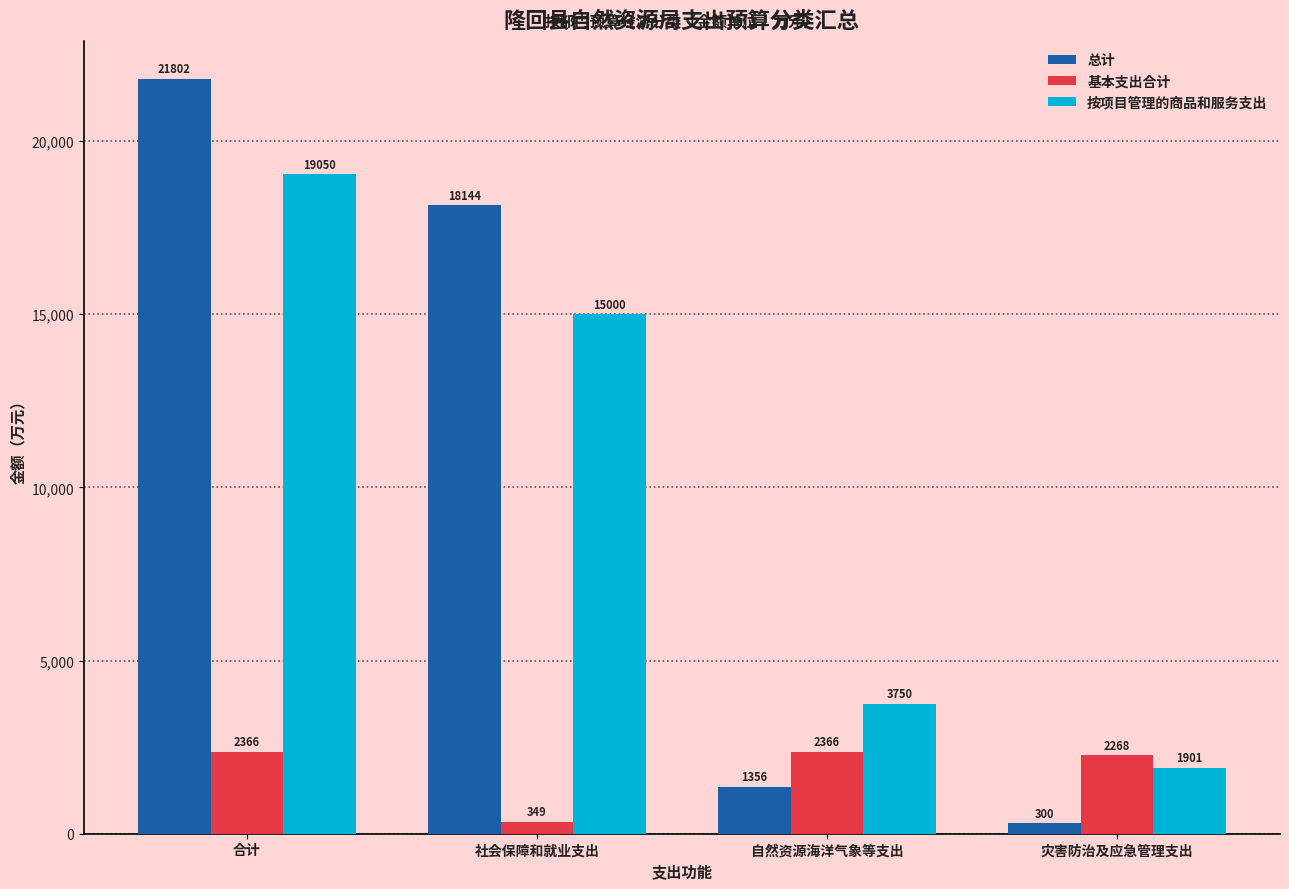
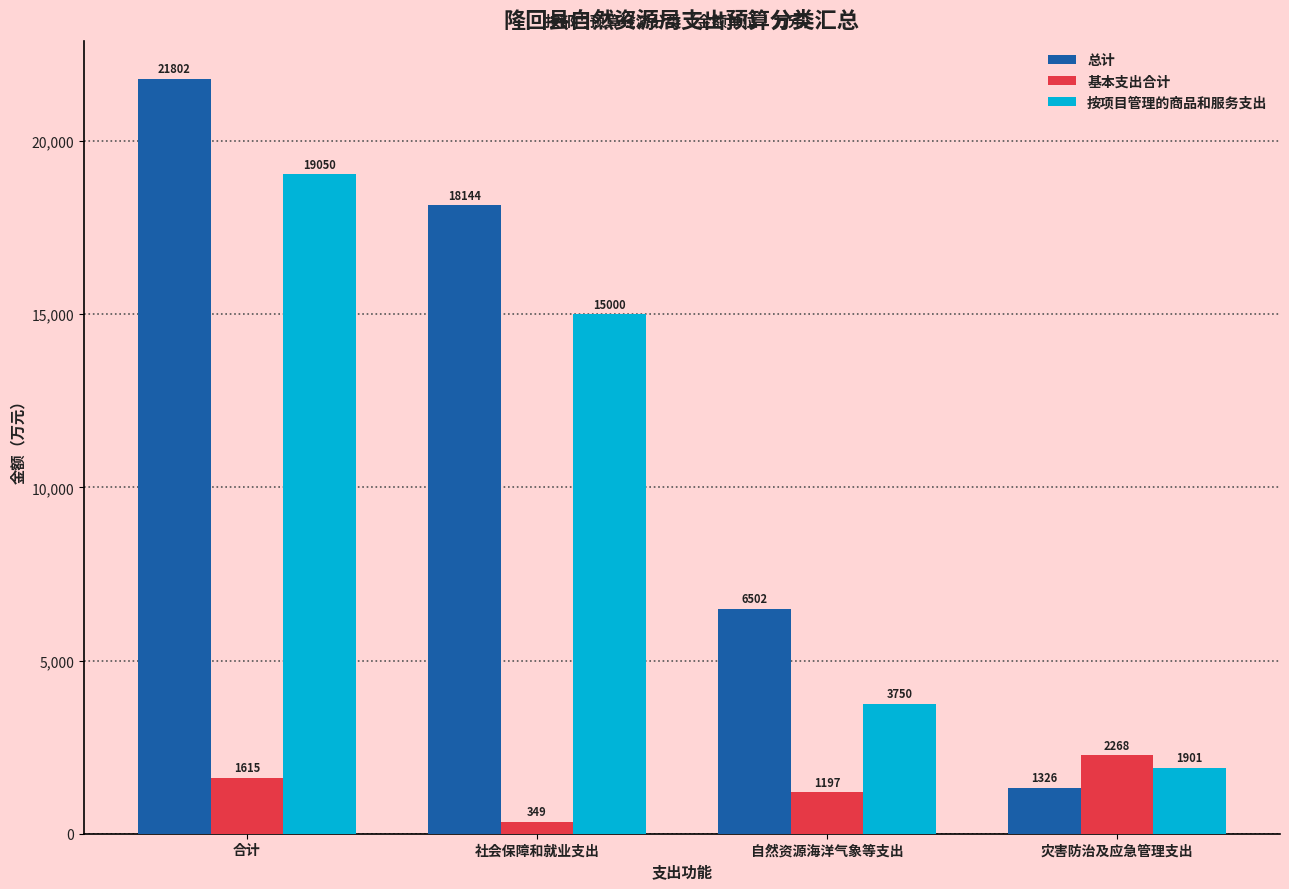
基本支出合计, 合计: 2366 -> 1615
总计, 自然资源海洋气象等支出: 1356 -> 6502
基本支出合计, 自然资源海洋气象等支出: 2366 -> 1197
总计, 灾害防治及应急管理支出: 300 -> 1326
